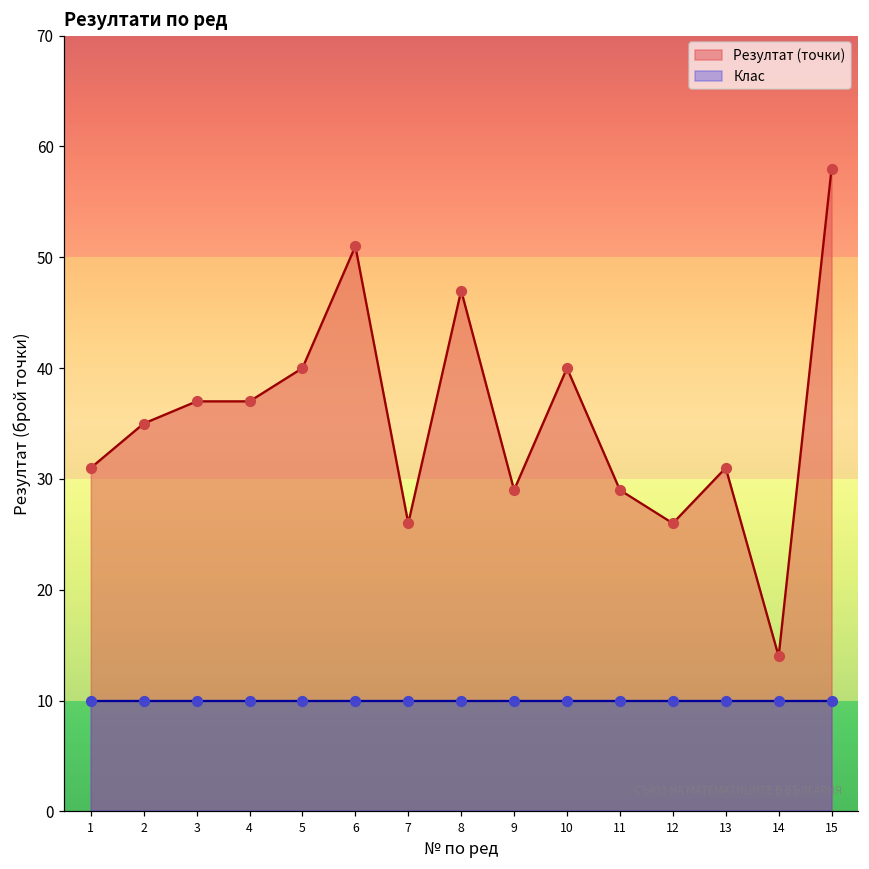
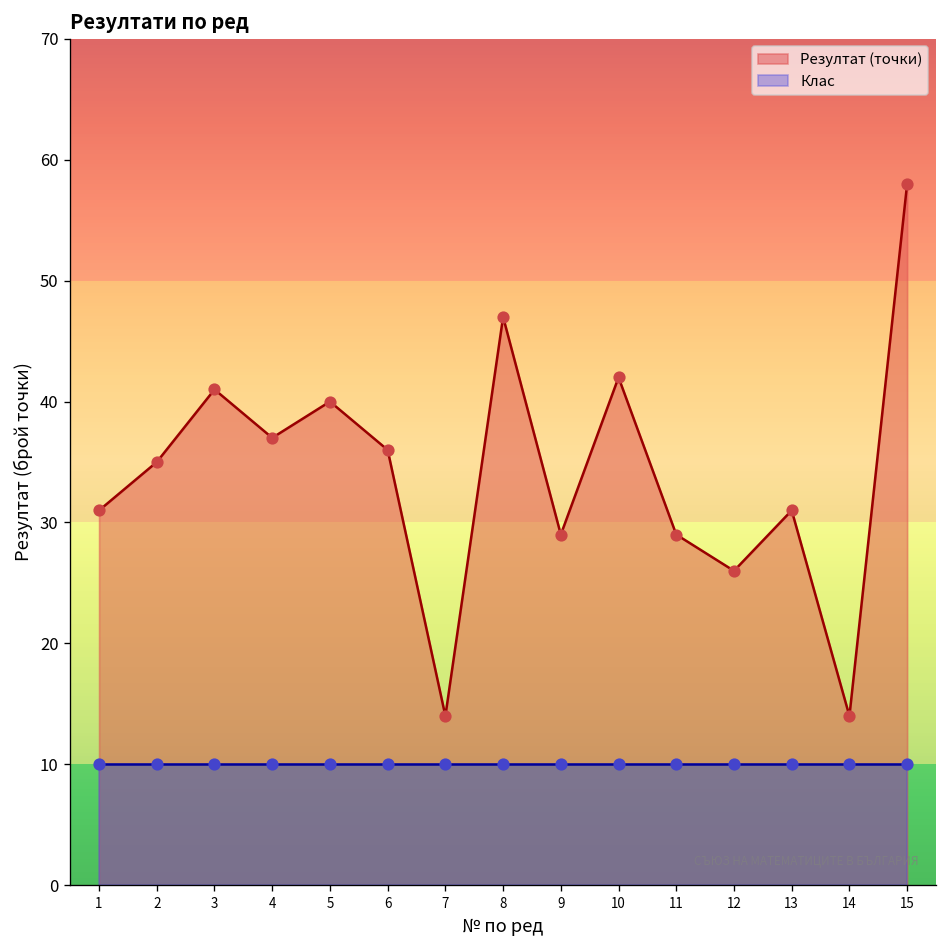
Резултат (точки), 3: 37 -> 41
Резултат (точки), 6: 51 -> 36
Резултат (точки), 7: 26 -> 14
Резултат (точки), 10: 40 -> 42
